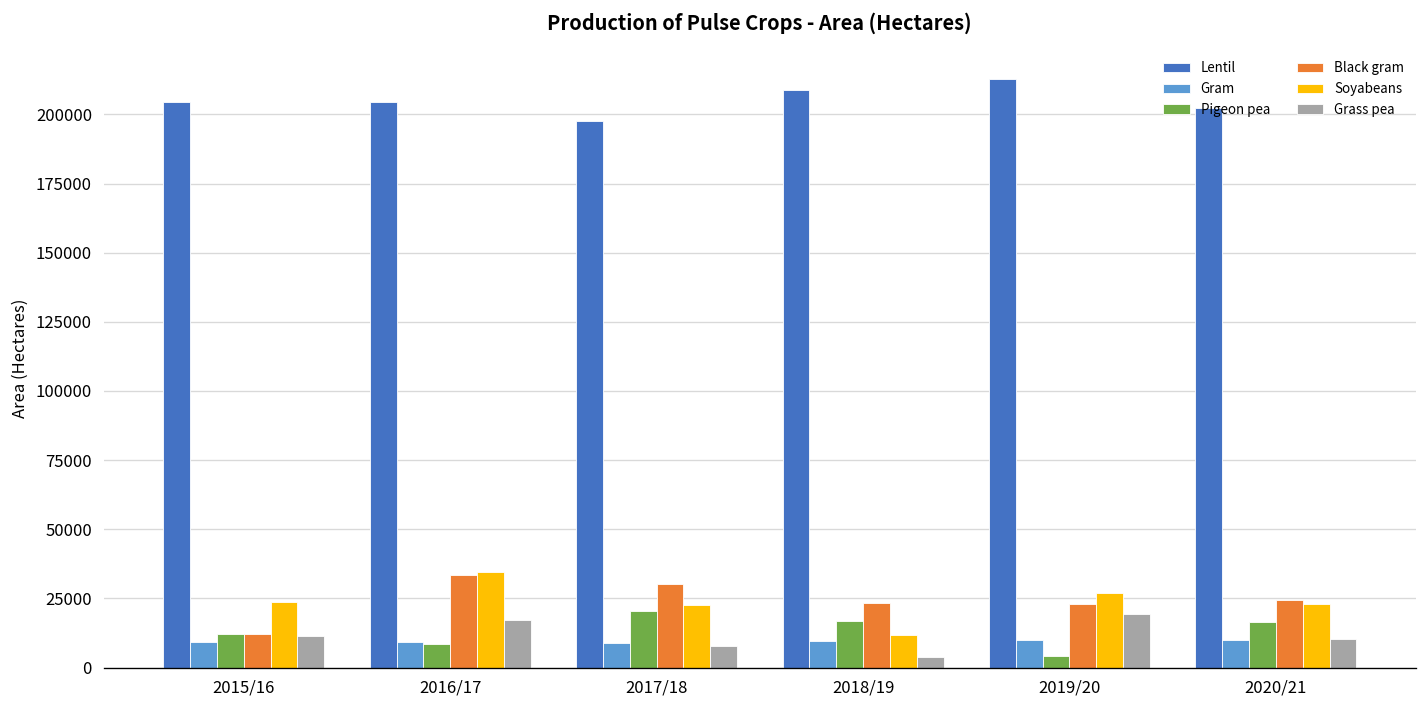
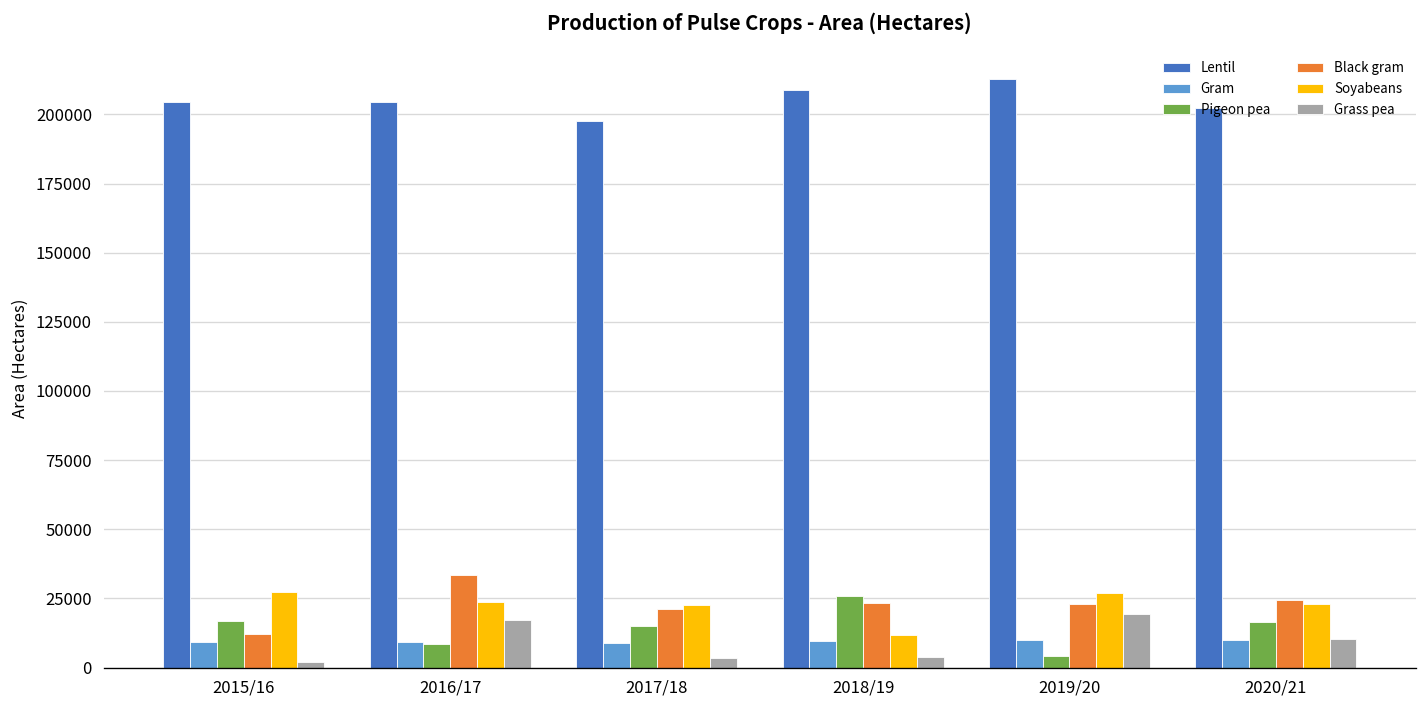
Pigeon pea, 2015/16: 12000 -> 17000
Soyabeans, 2015/16: 24000 -> 27000
Grass pea, 2015/16: 12000 -> 2000
Soyabeans, 2016/17: 35000 -> 24000
Pigeon pea, 2017/18: 20000 -> 15000
Black gram, 2017/18: 30000 -> 21000
Grass pea, 2017/18: 8000 -> 4000
Pigeon pea, 2018/19: 17000 -> 26000
